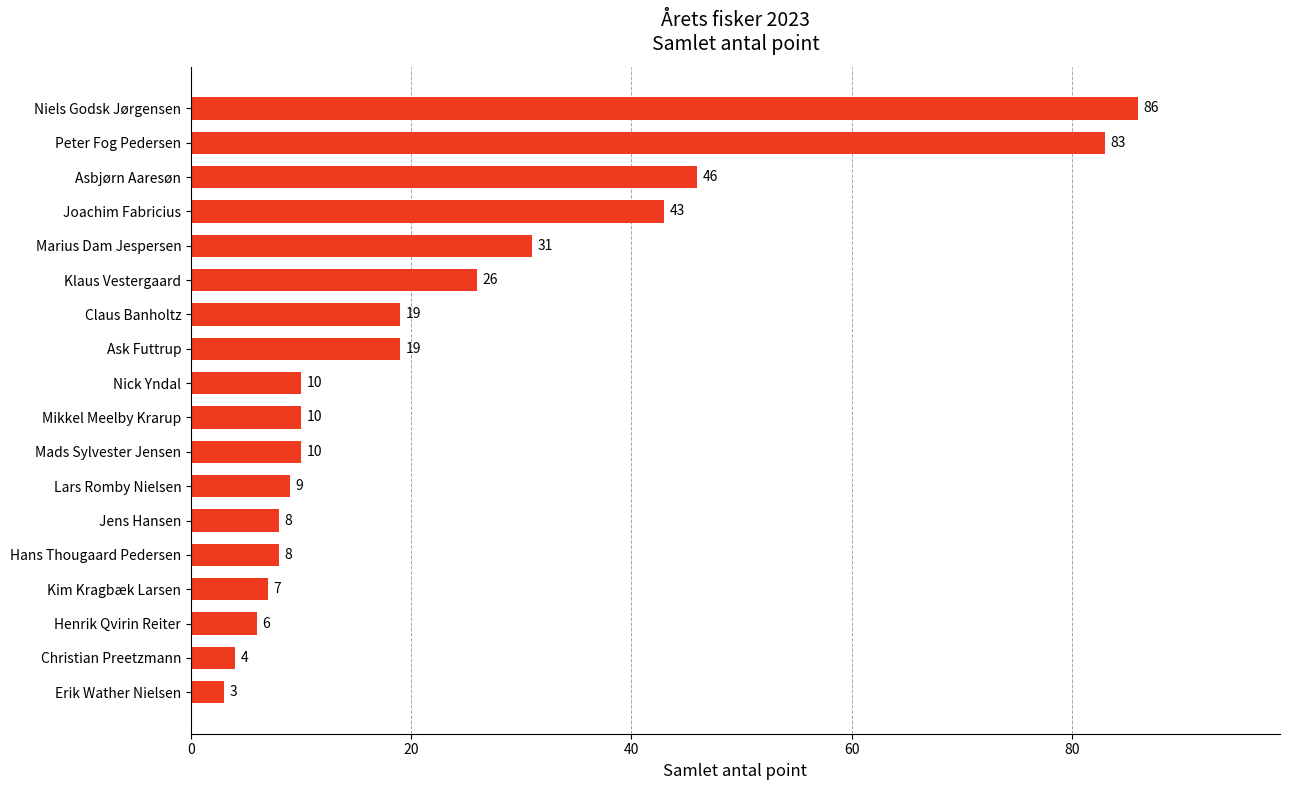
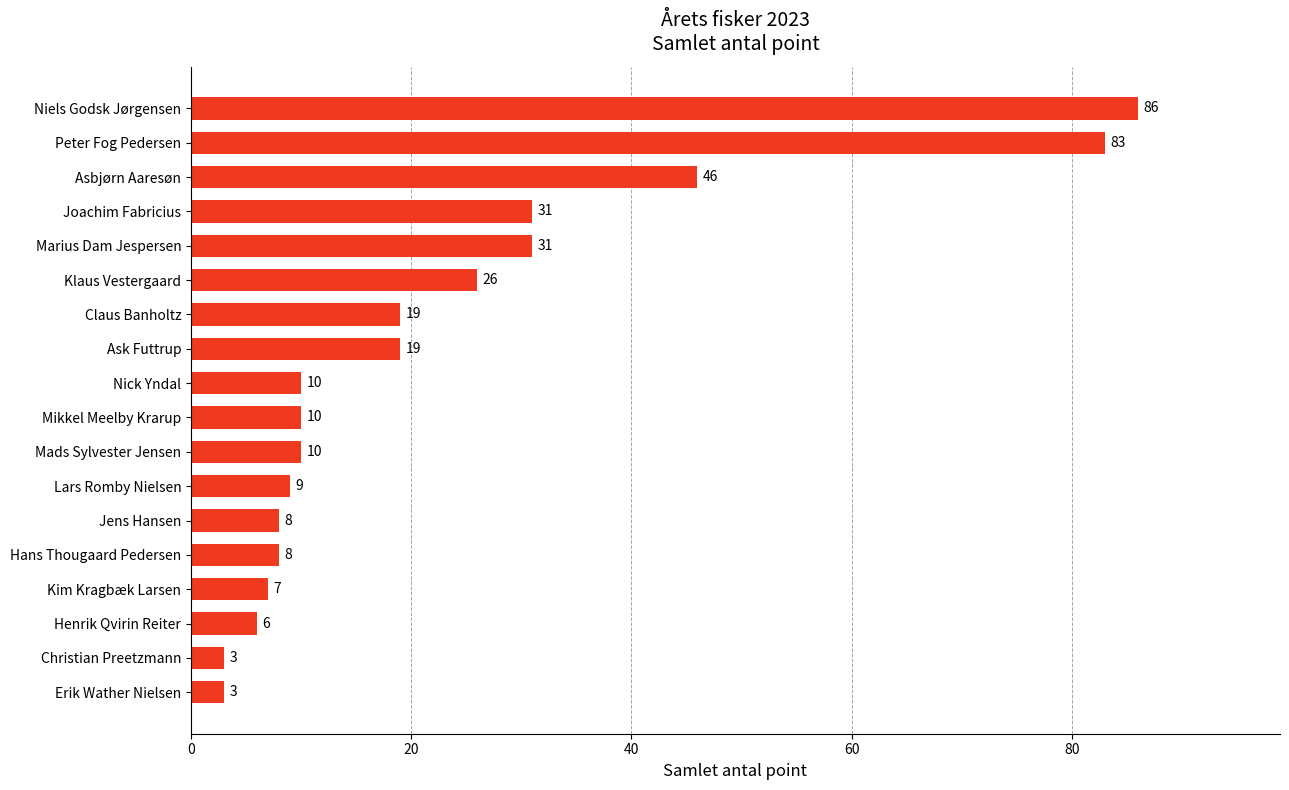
Joachim Fabricius: 43 -> 31
Christian Preetzmann: 4 -> 3
